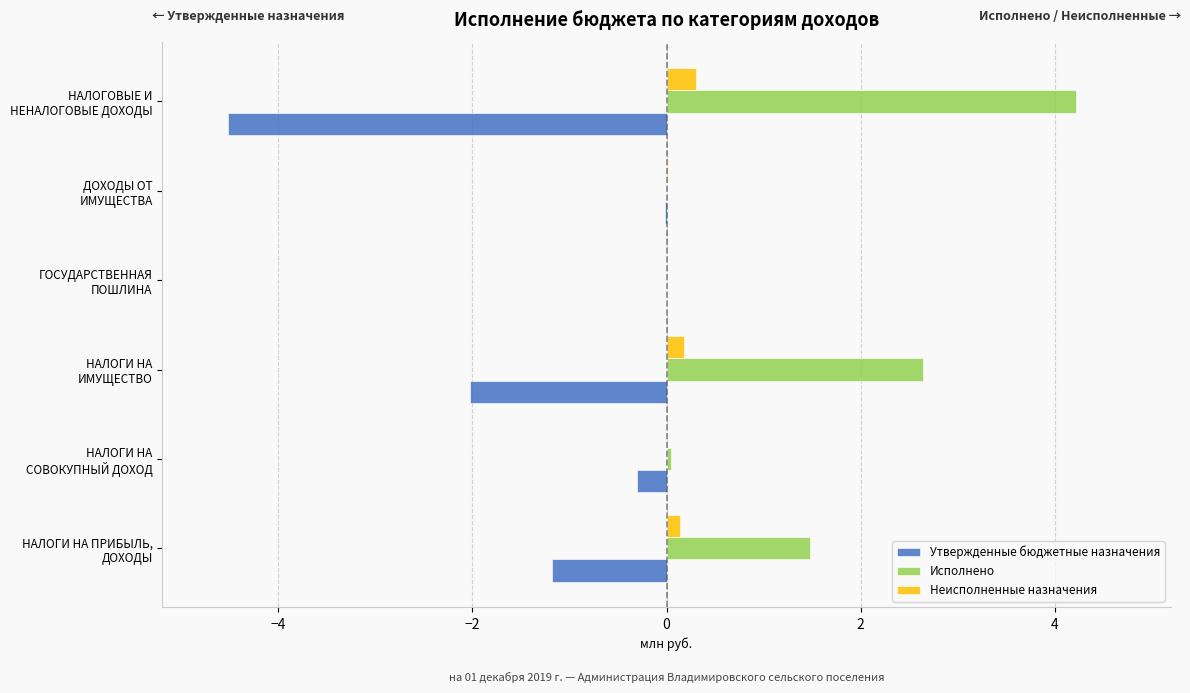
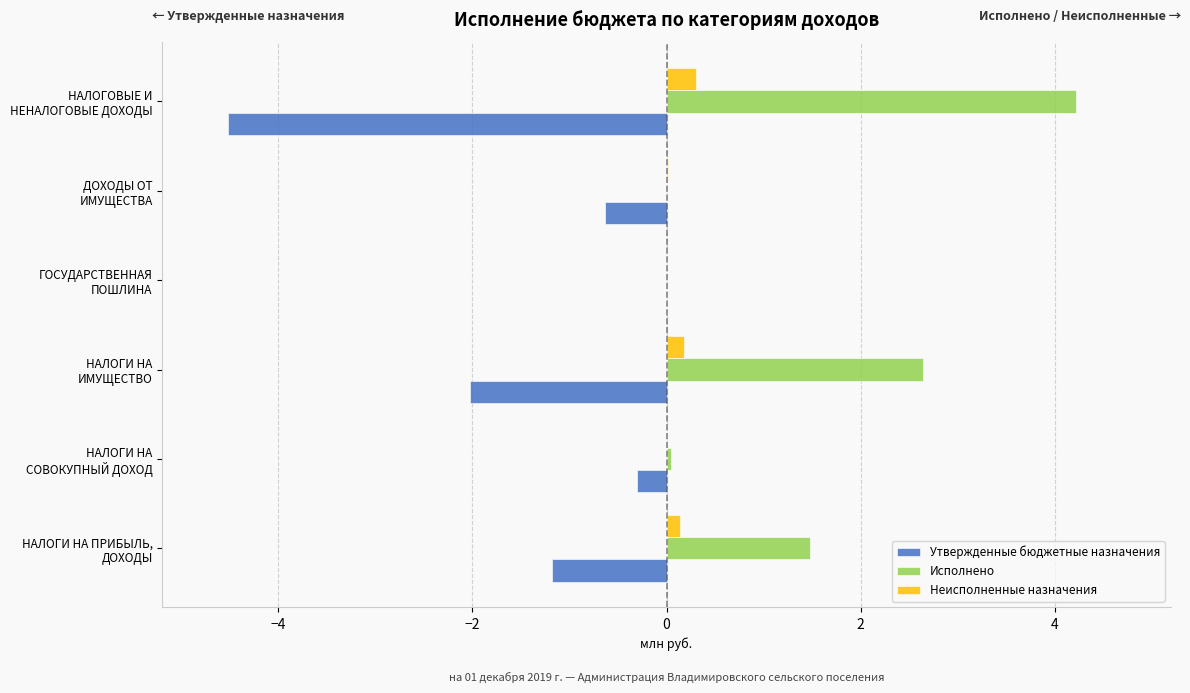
Утвержденные бюджетные назначения, ДОХОДЫ ОТ ИМУЩЕСТВА: 0.0 -> -0.6
